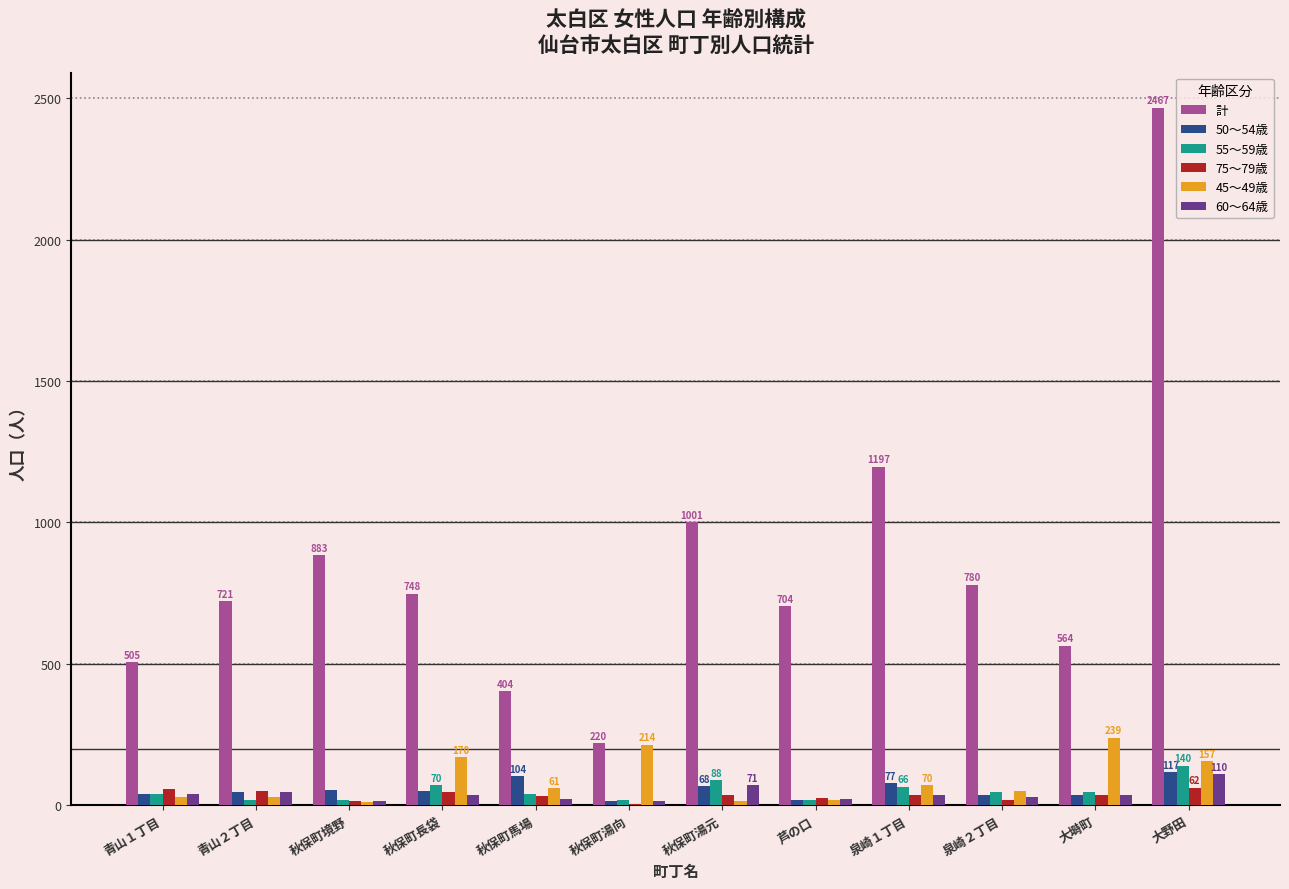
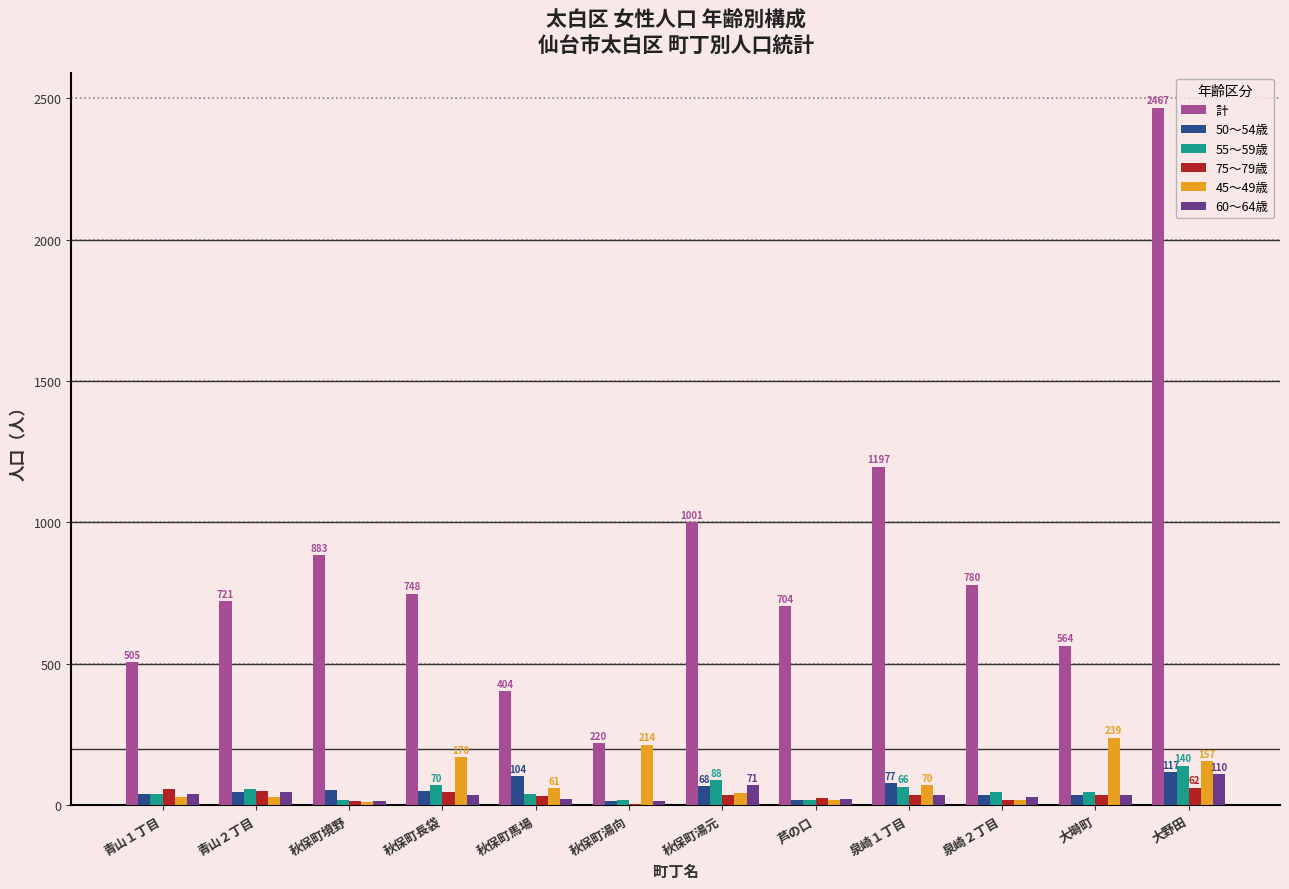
55～59歳, 青山２丁目: 20 -> 60
45～49歳, 秋保町湯元: 10 -> 40
45～49歳, 泉崎２丁目: 50 -> 20
